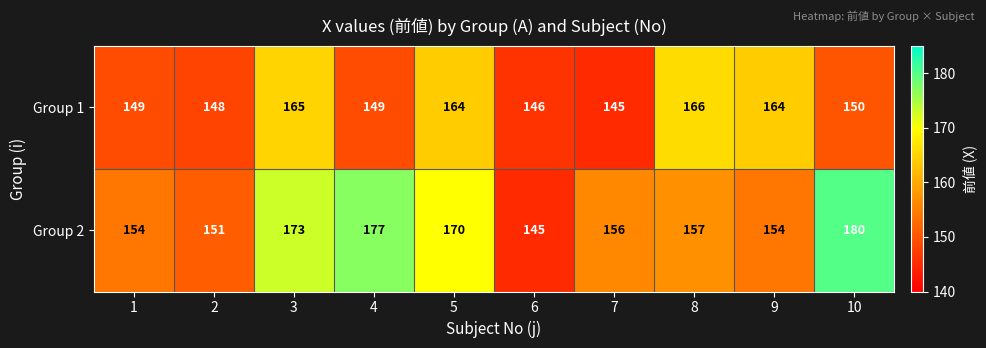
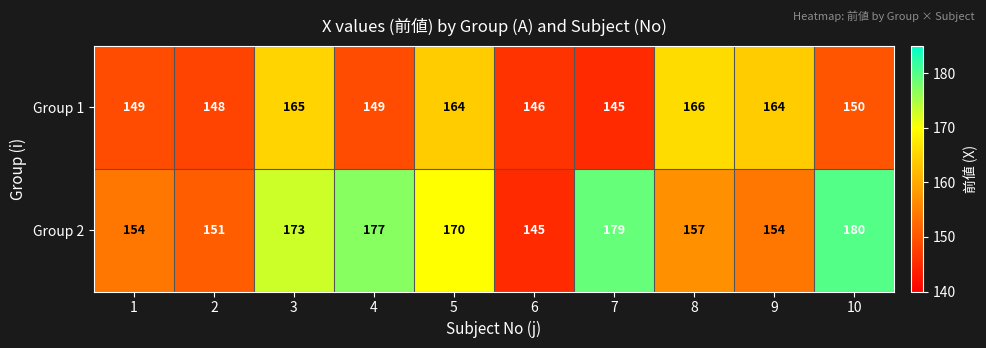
Group 2, 7: 156 -> 179
